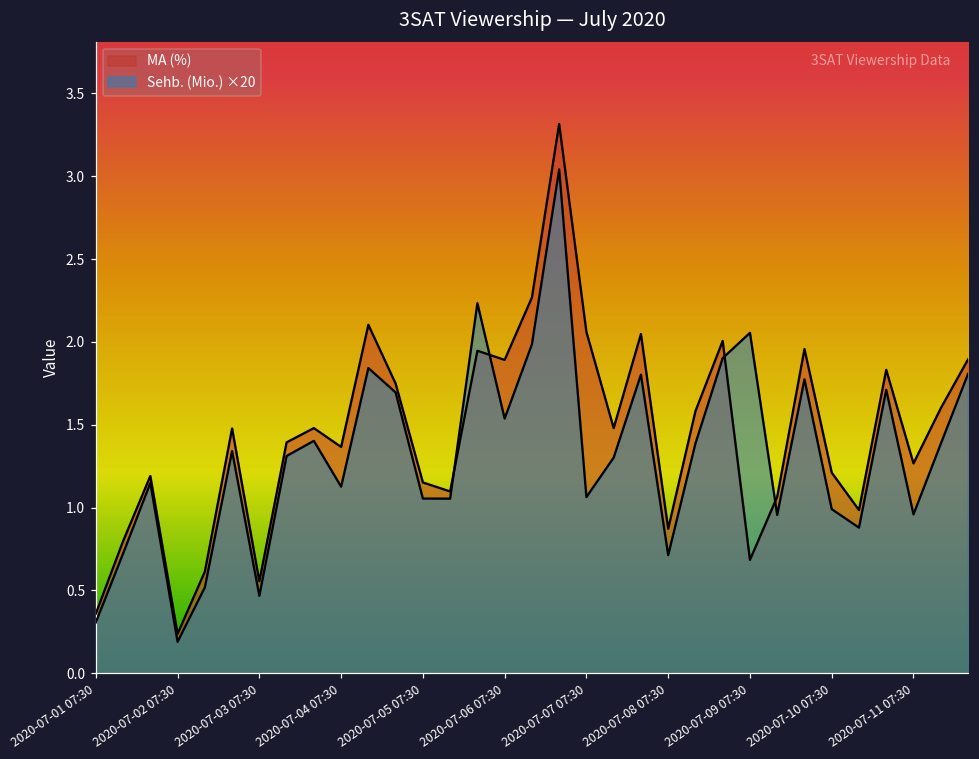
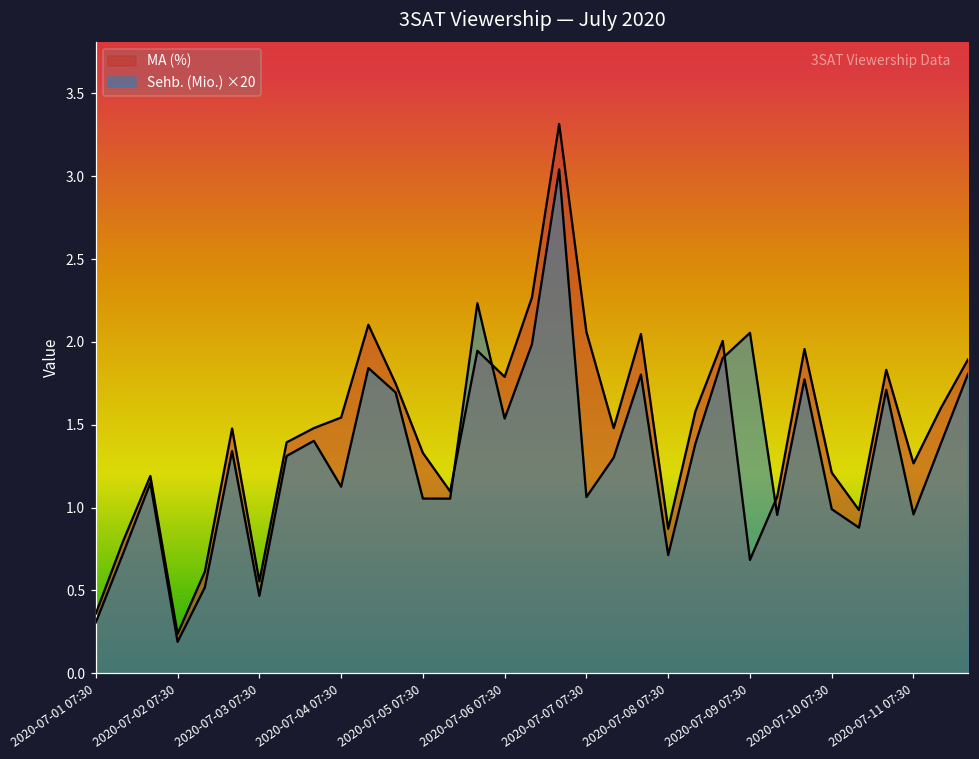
MA (%), 2020-07-04 07:30: 1.37 -> 1.54
MA (%), 2020-07-05 07:30: 1.15 -> 1.33
MA (%), 2020-07-06 07:30: 1.89 -> 1.79
